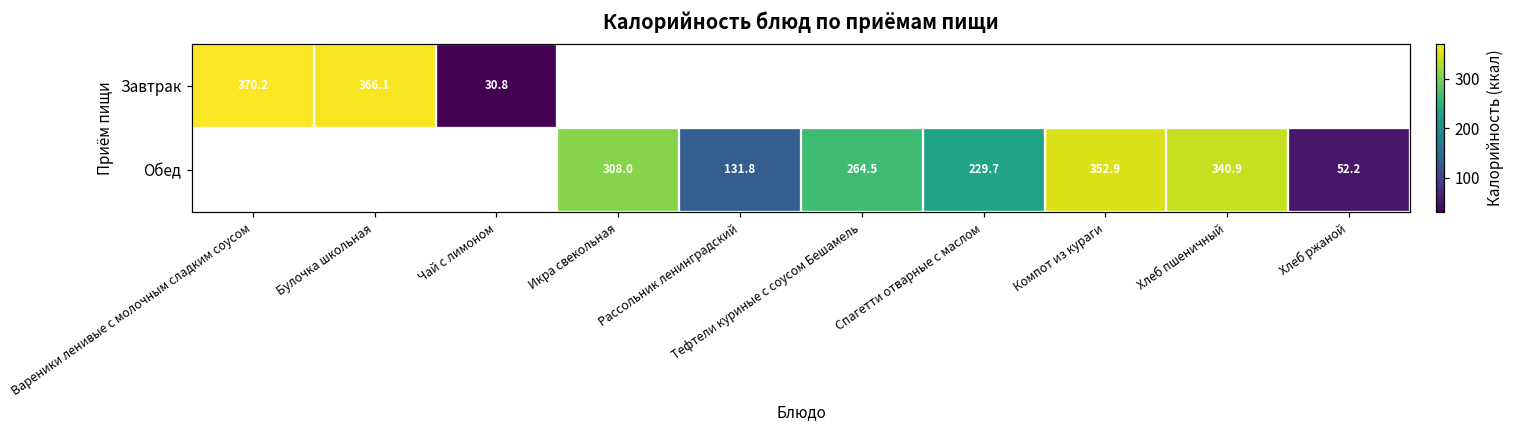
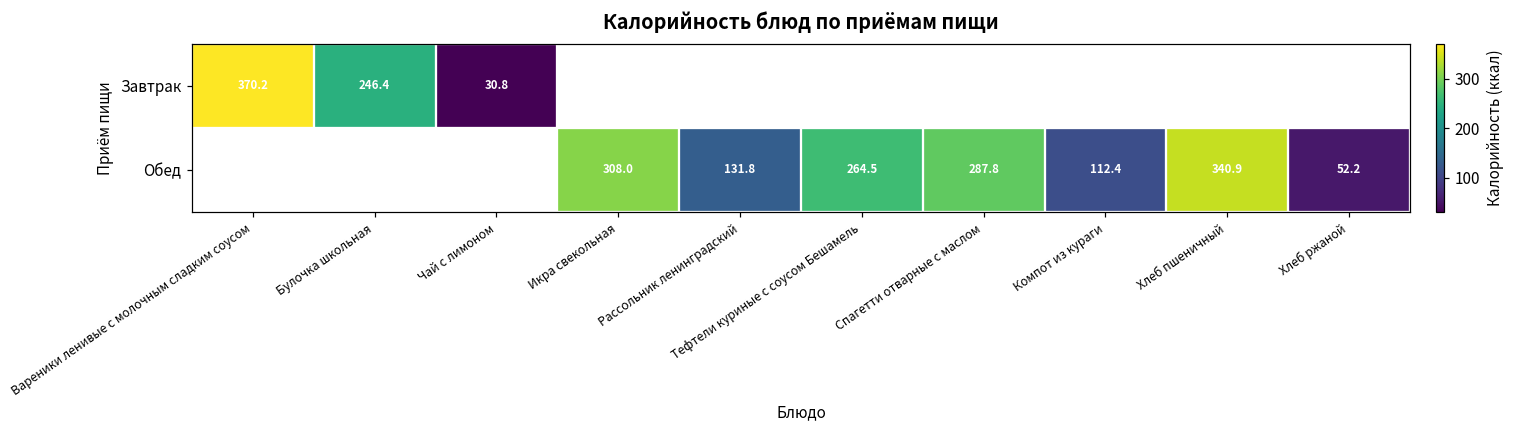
Завтрак, Булочка школьная: 366.1 -> 246.4
Обед, Спагетти отварные с маслом: 229.7 -> 287.8
Обед, Компот из кураги: 352.9 -> 112.4
